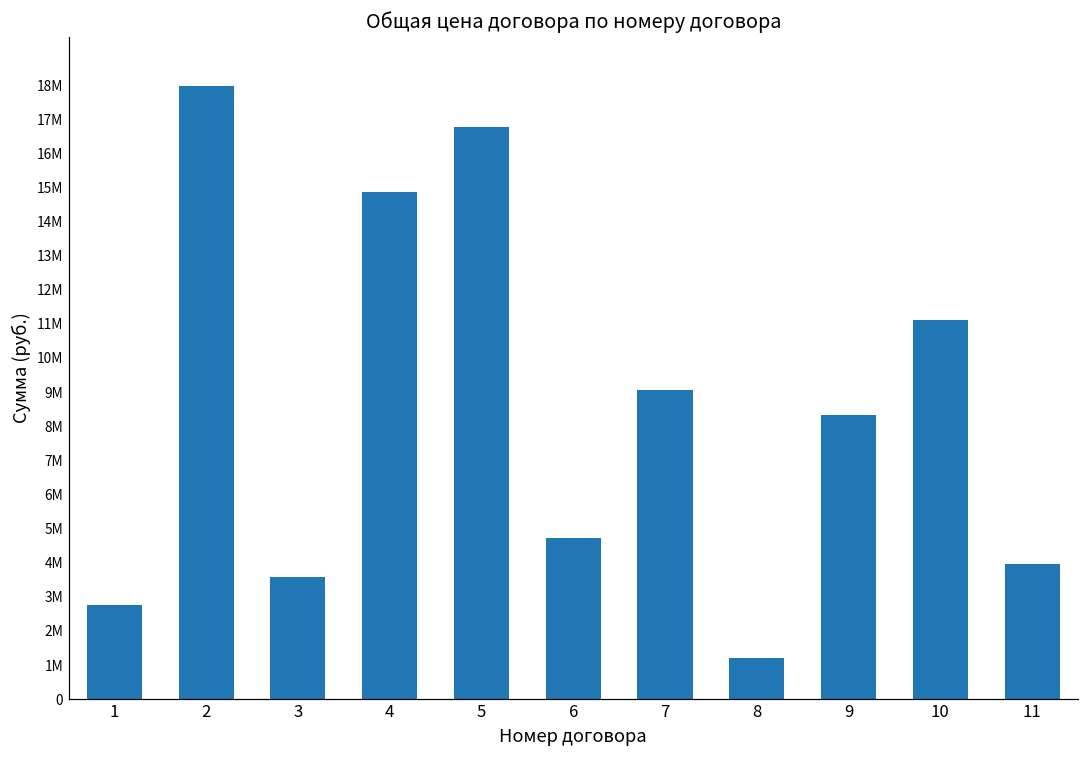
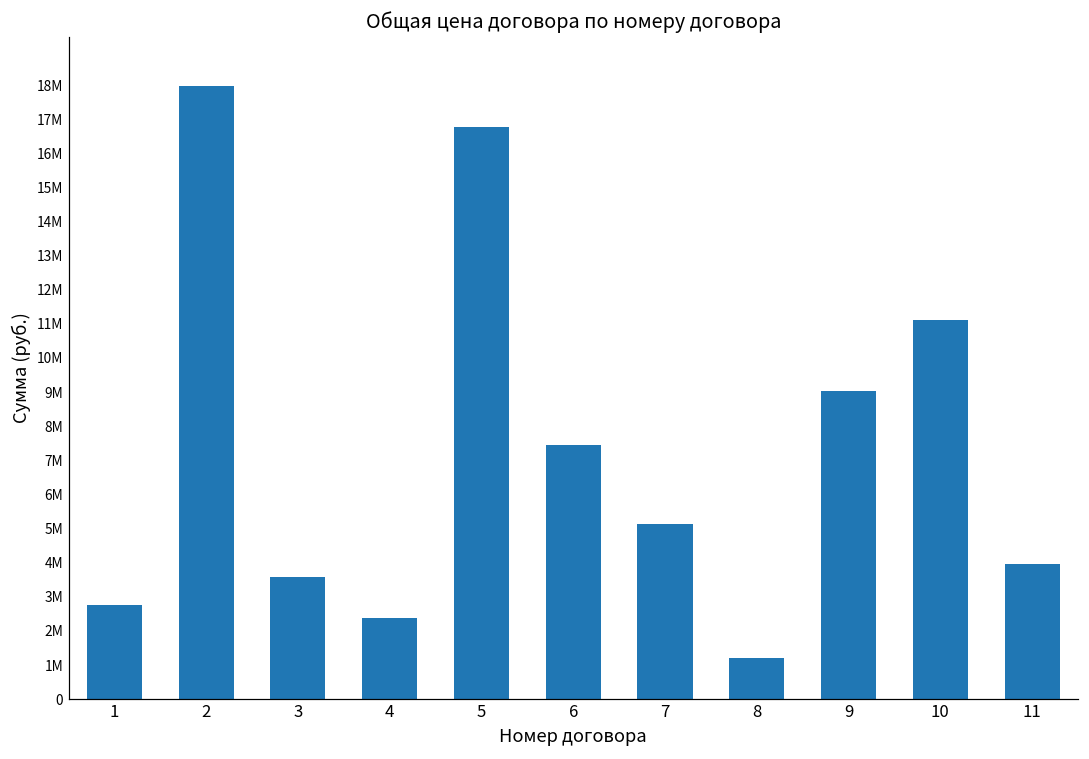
4: 14900000 -> 2400000
6: 4700000 -> 7400000
7: 9000000 -> 5100000
9: 8300000 -> 9000000
